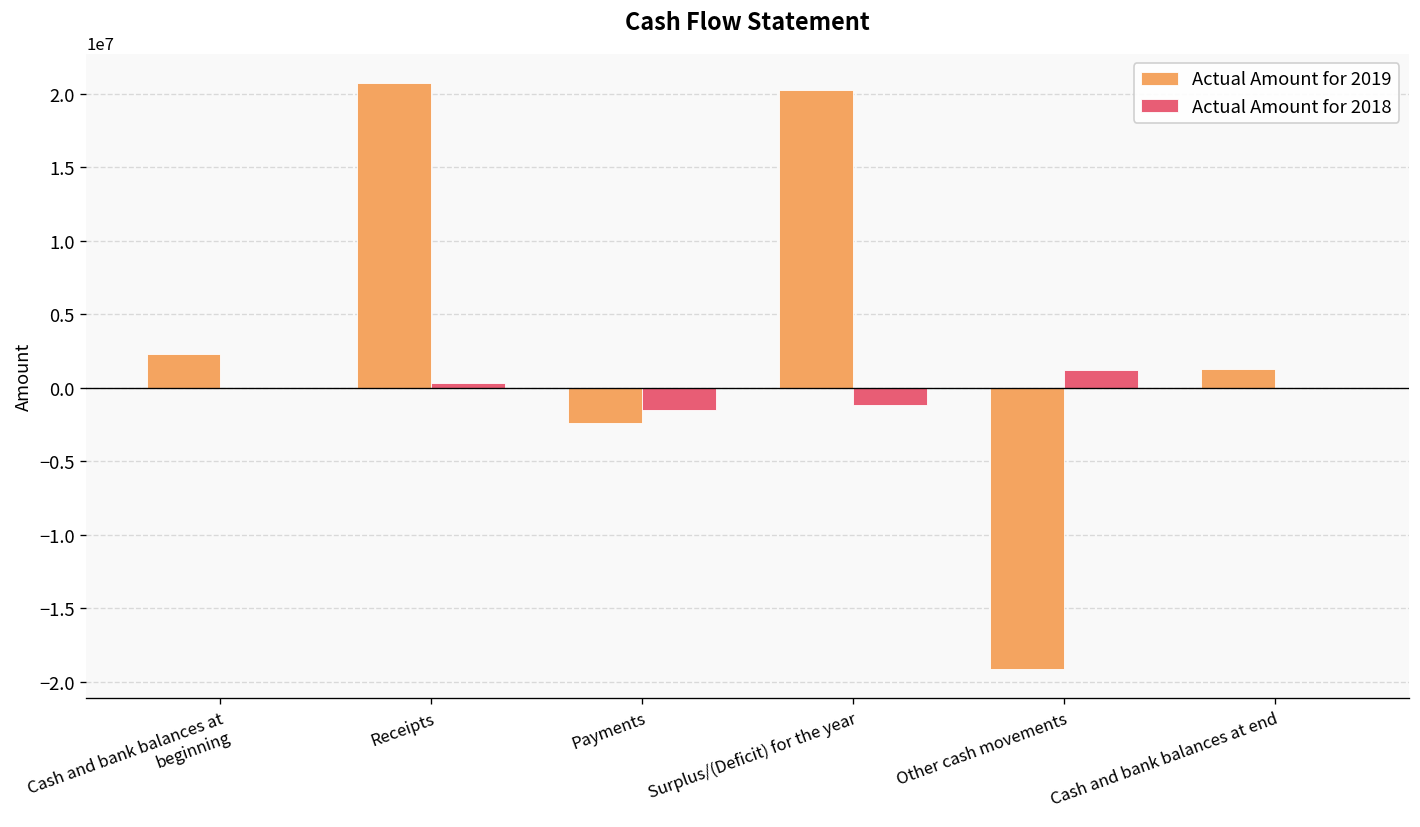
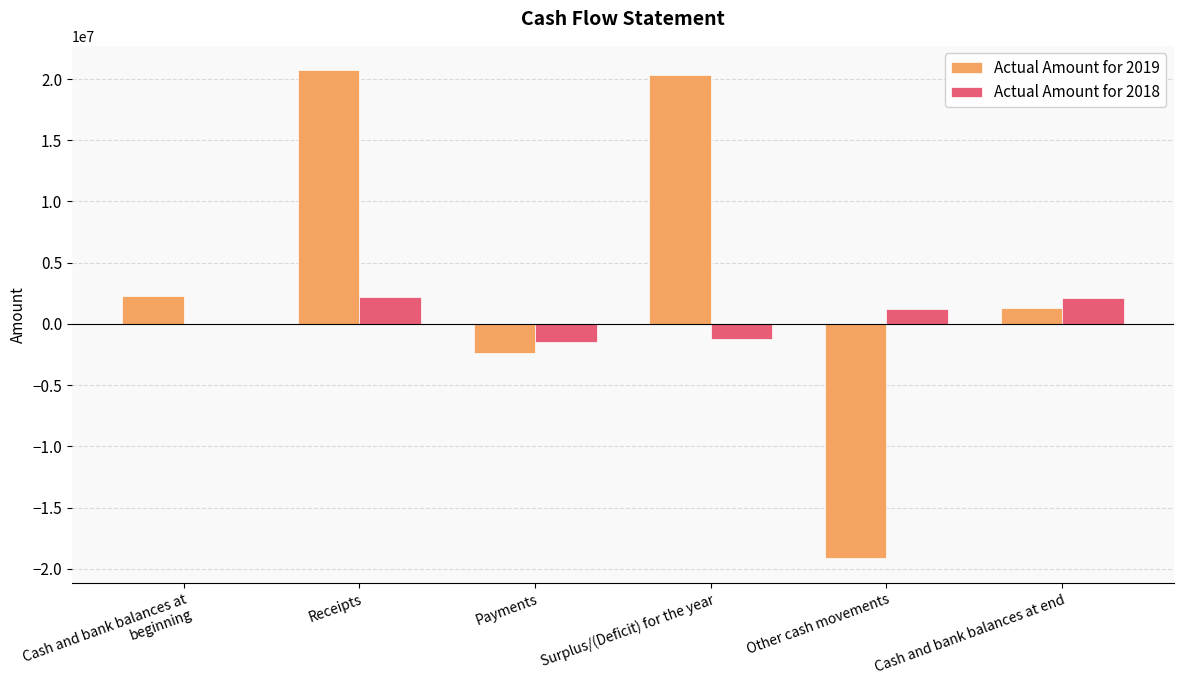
Actual Amount for 2018, Receipts: 300000 -> 2200000
Actual Amount for 2018, Cash and bank balances at end: 0 -> 2100000
